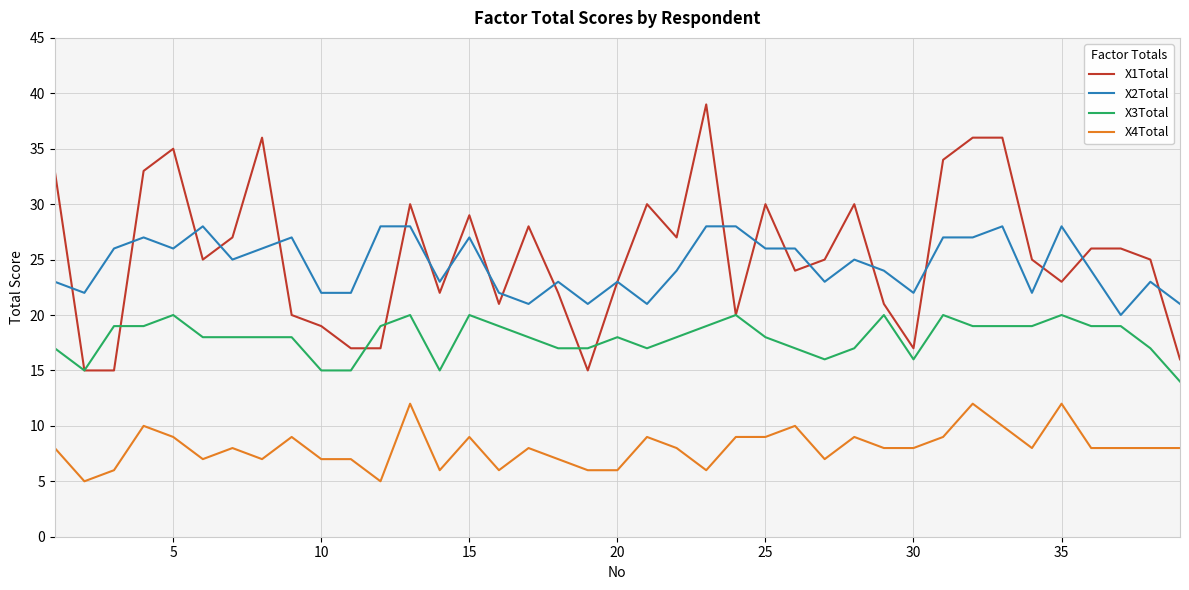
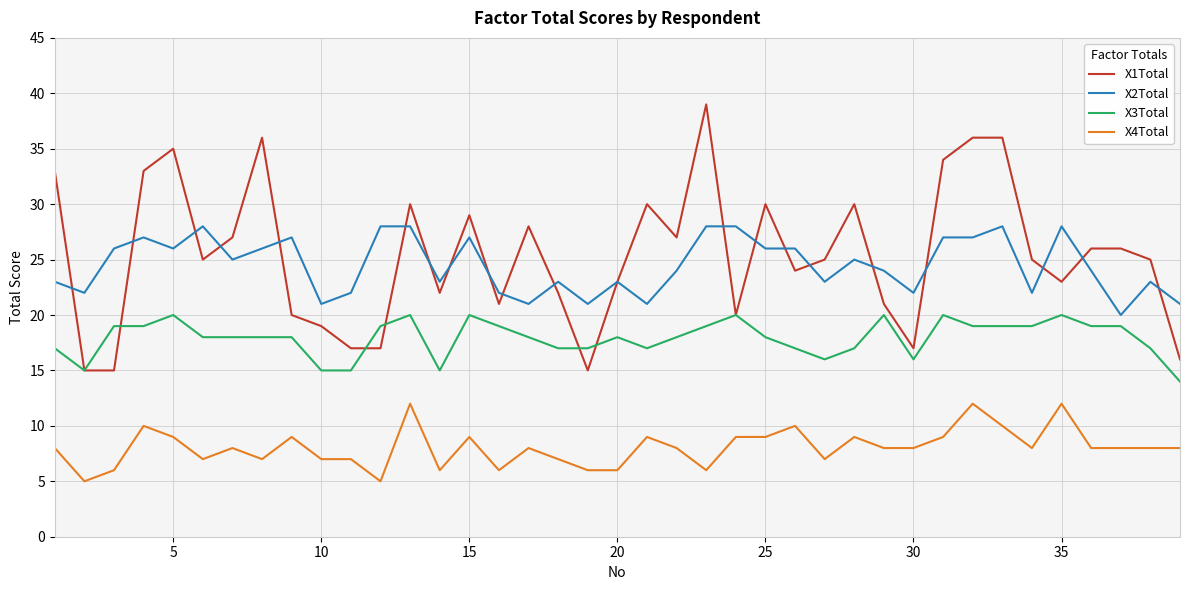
X2Total, 10: 22 -> 21
